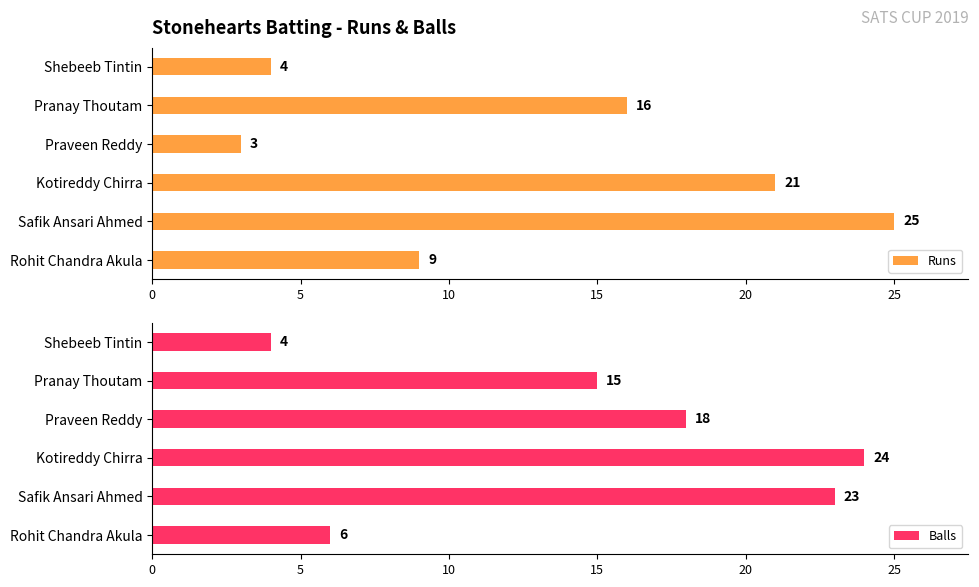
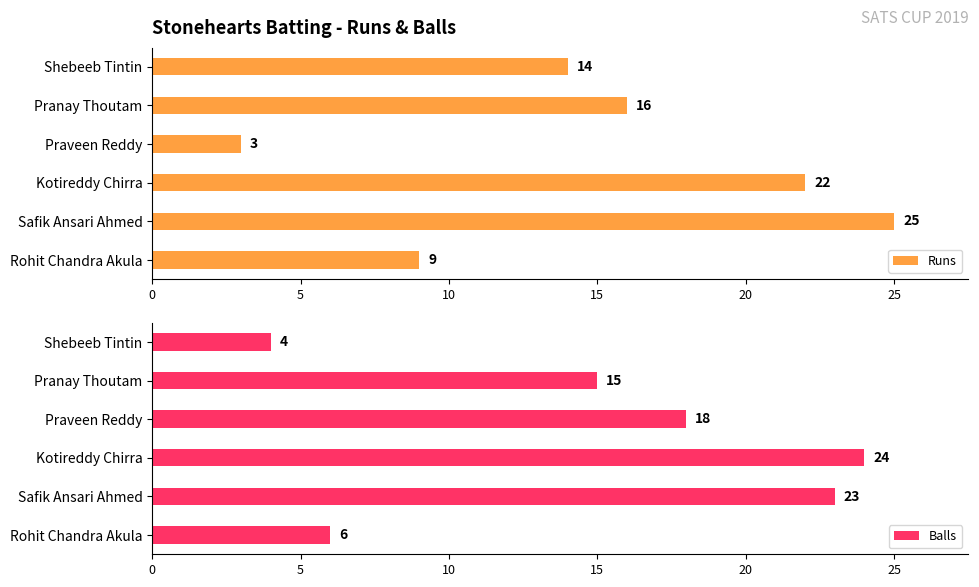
Stonehearts Batting - Runs & Balls, Shebeeb Tintin: 4 -> 14
Stonehearts Batting - Runs & Balls, Kotireddy Chirra: 21 -> 22
